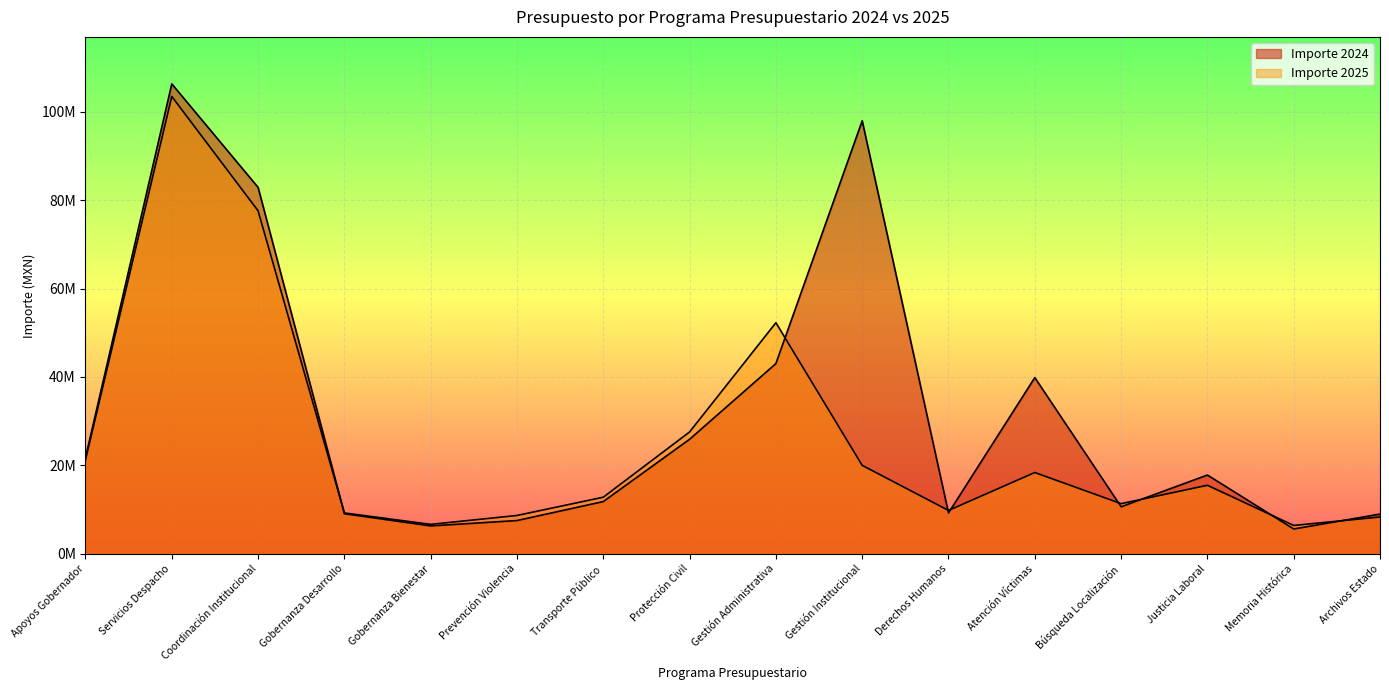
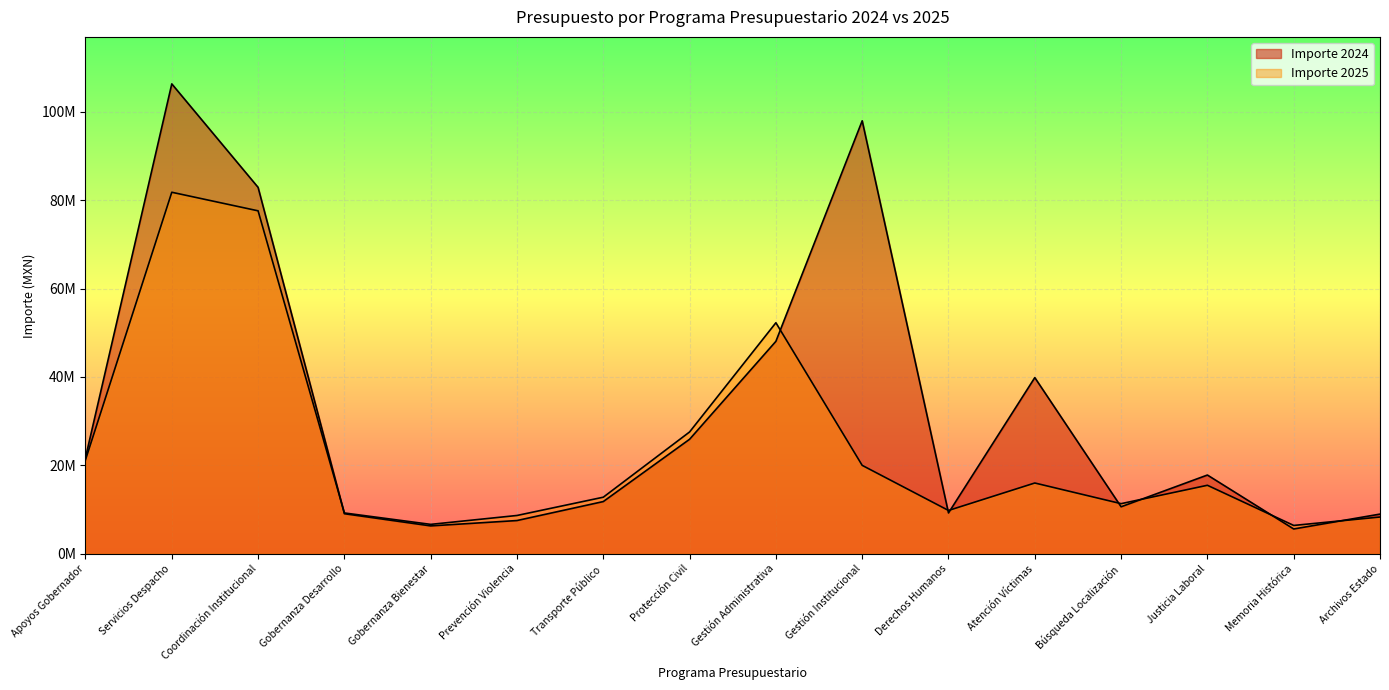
Importe 2025, Servicios Despacho: 103000000 -> 82000000
Importe 2024, Gestión Administrativa: 43000000 -> 48000000
Importe 2025, Atención Víctimas: 18000000 -> 16000000
